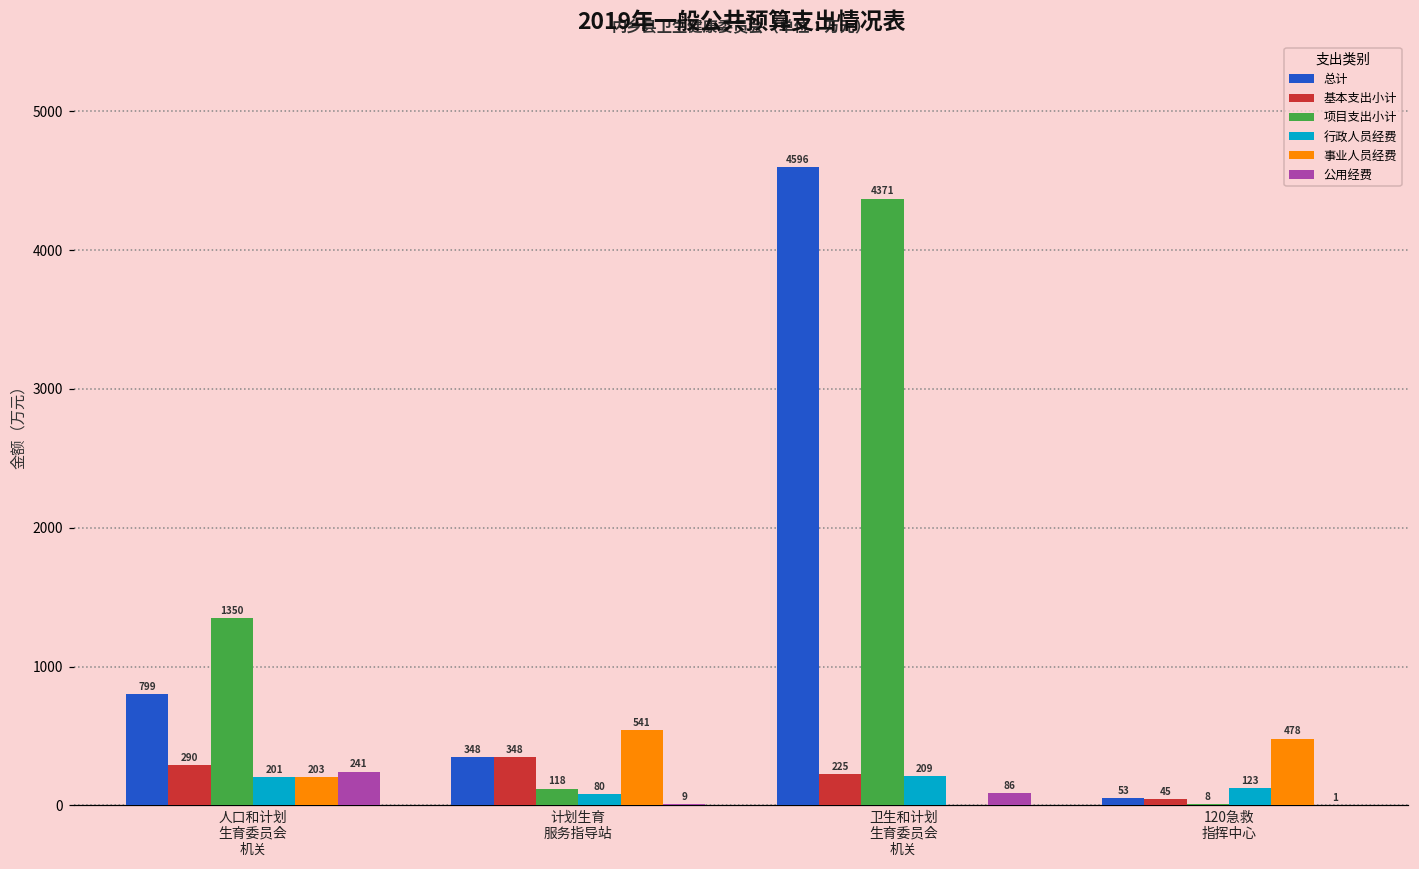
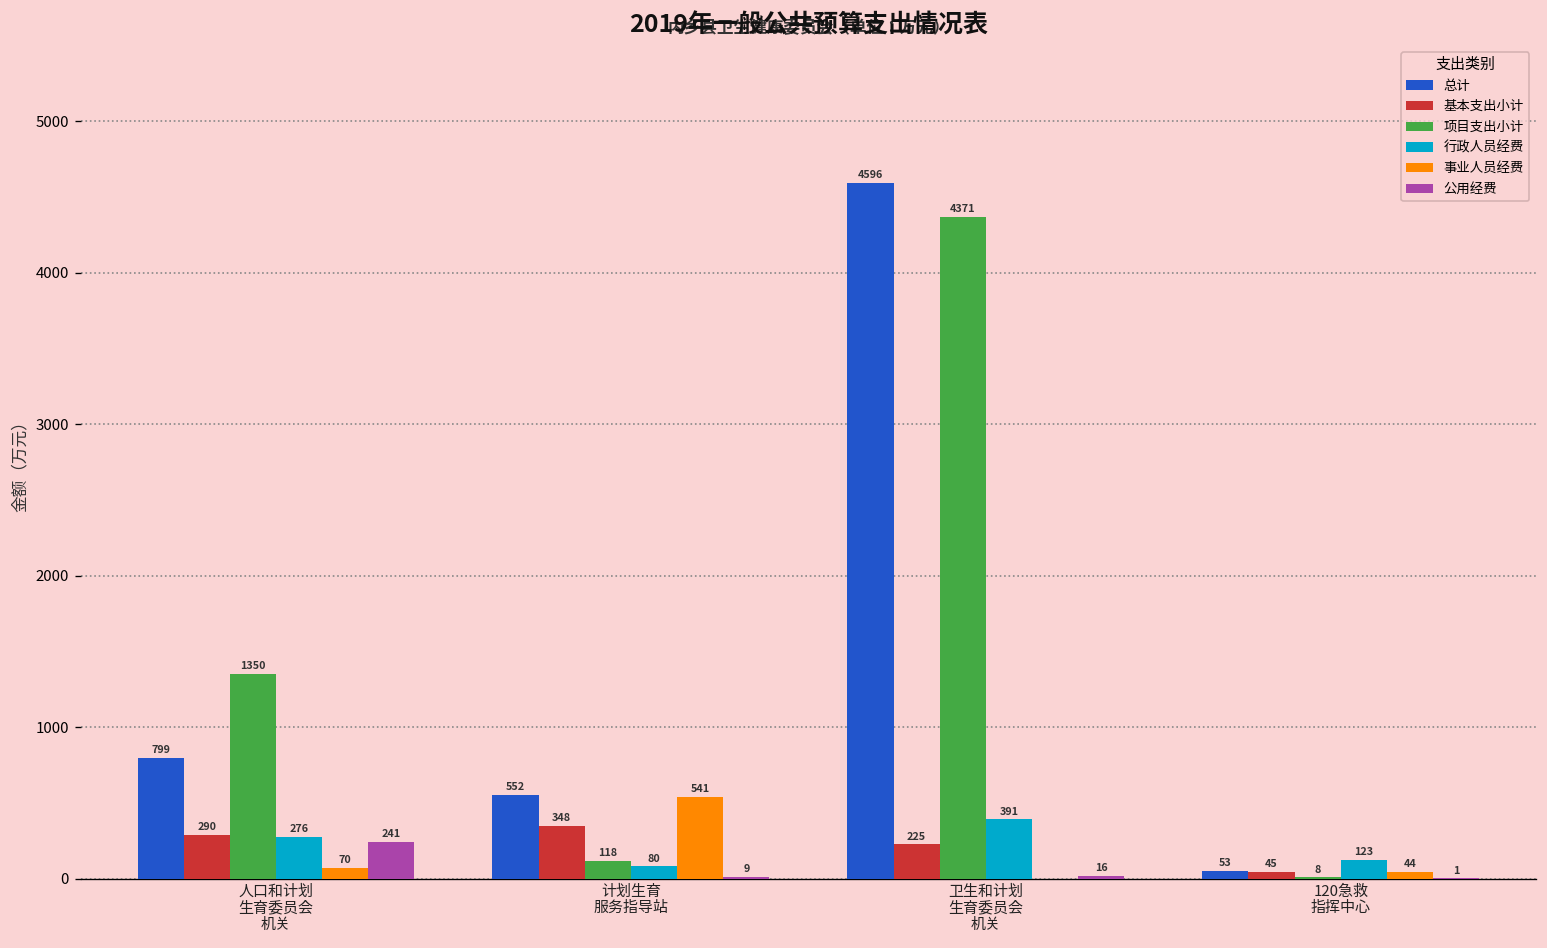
行政人员经费, 人口和计划 生育委员会 机关: 201 -> 276
事业人员经费, 人口和计划 生育委员会 机关: 203 -> 70
总计, 计划生育 服务指导站: 348 -> 552
行政人员经费, 卫生和计划 生育委员会 机关: 209 -> 391
公用经费, 卫生和计划 生育委员会 机关: 86 -> 16
事业人员经费, 120急救 指挥中心: 478 -> 44
